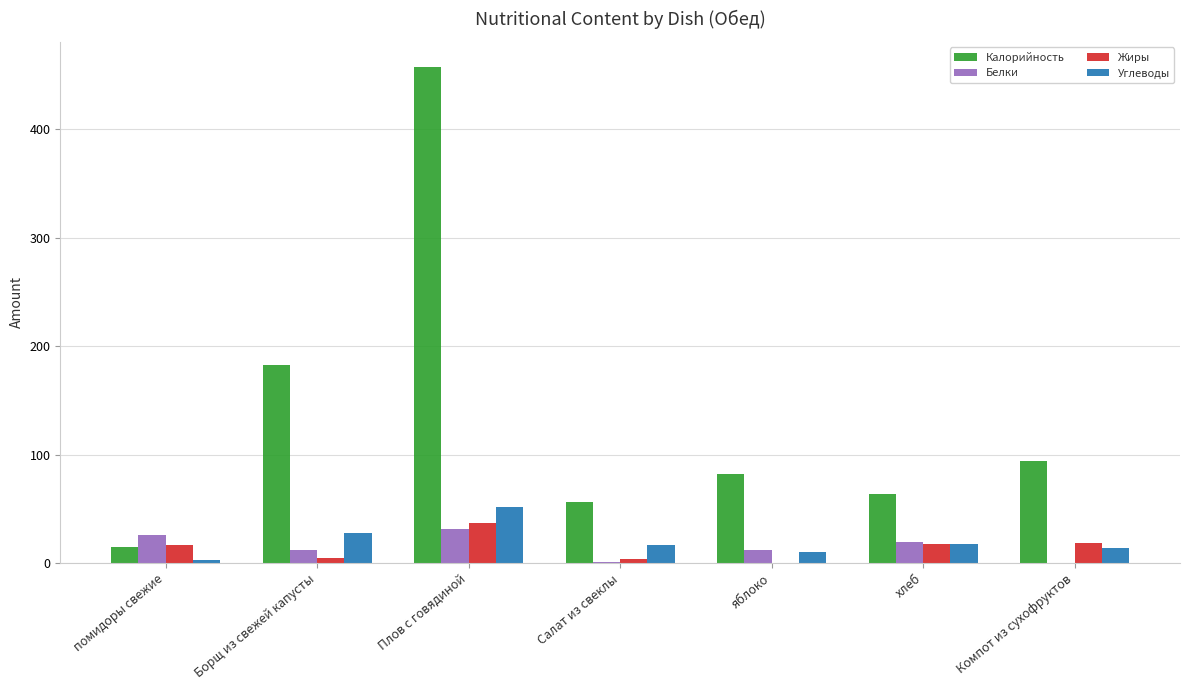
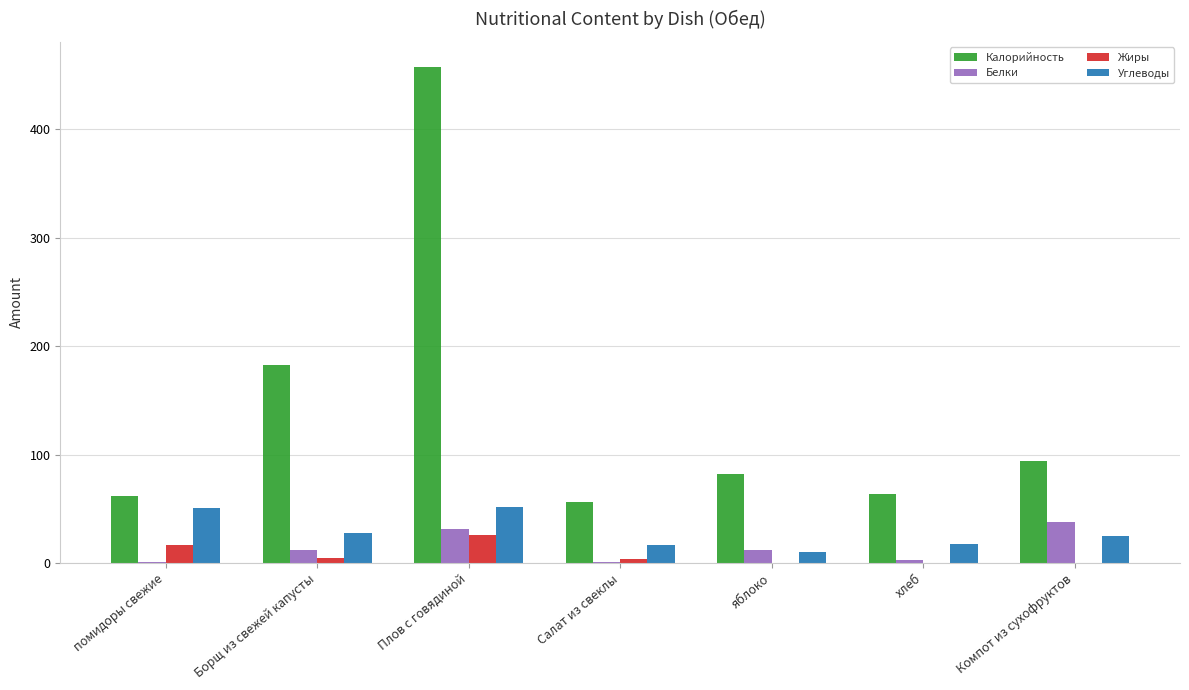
Калорийность, помидоры свежие: 14 -> 62
Белки, помидоры свежие: 26 -> 1
Углеводы, помидоры свежие: 2 -> 51
Жиры, Плов с говядиной: 37 -> 26
Белки, хлеб: 19 -> 3
Жиры, хлеб: 18 -> 0
Белки, Компот из сухофруктов: 0 -> 37
Жиры, Компот из сухофруктов: 18 -> 0
Углеводы, Компот из сухофруктов: 14 -> 25
